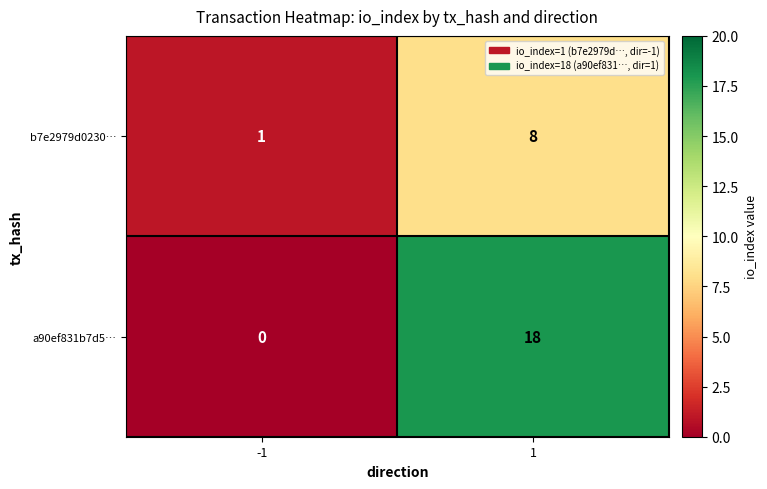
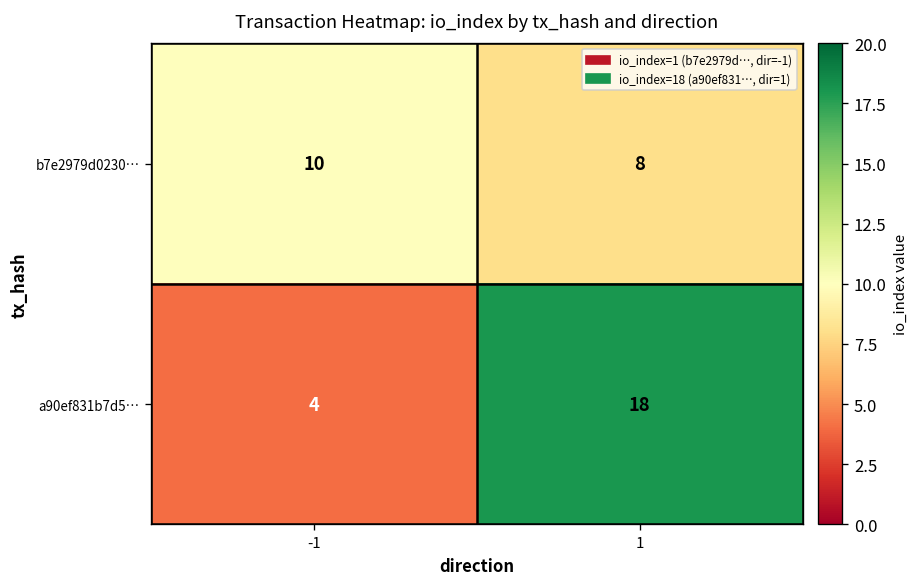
b7e2979d0230…, -1: 1 -> 10
a90ef831b7d5…, -1: 0 -> 4
